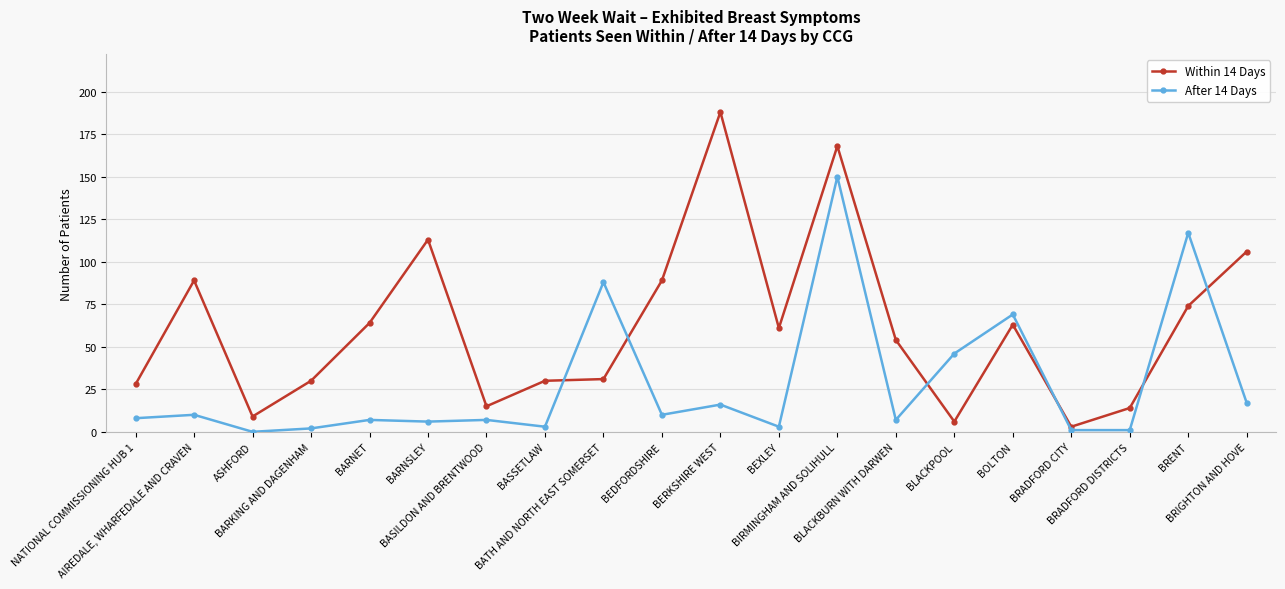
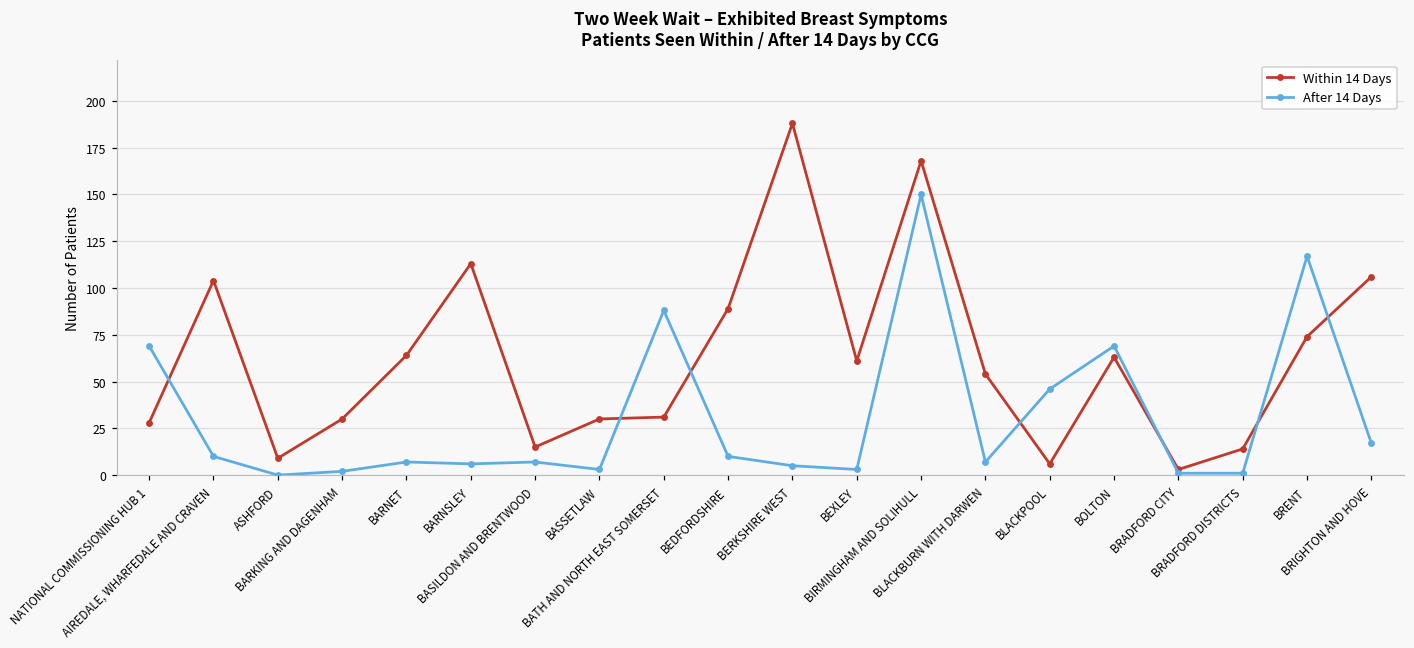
After 14 Days, NATIONAL COMMISSIONING HUB 1: 8 -> 69
Within 14 Days, AIREDALE, WHARFEDALE AND CRAVEN: 89 -> 104
After 14 Days, BERKSHIRE WEST: 16 -> 5
